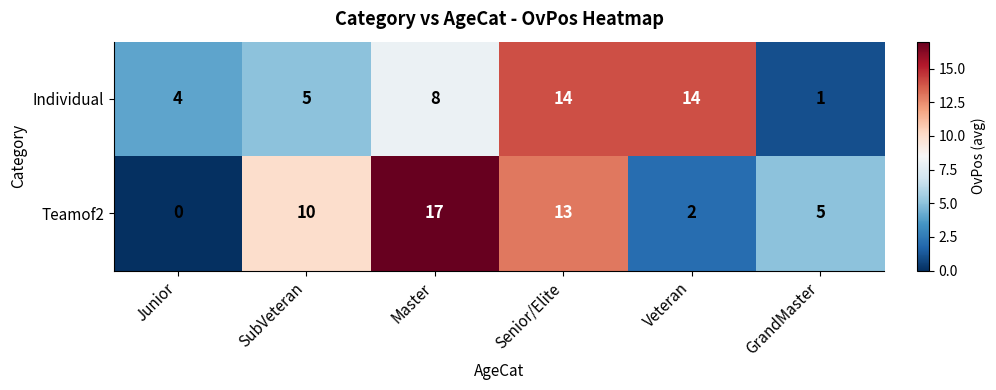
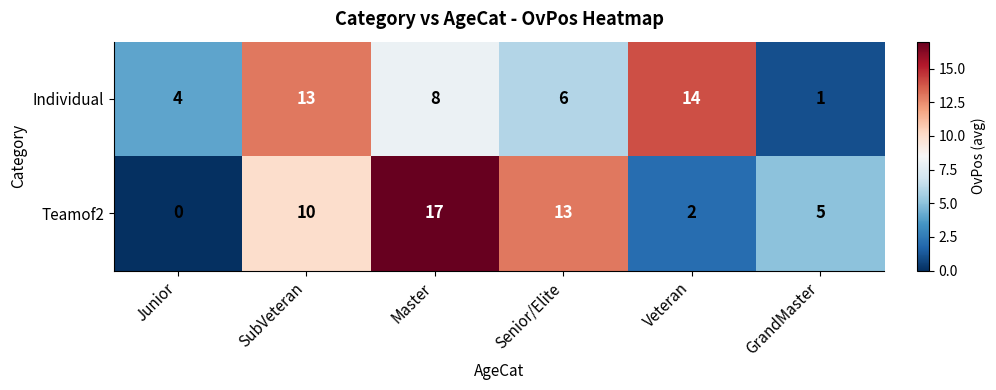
Individual, SubVeteran: 5 -> 13
Individual, Senior/Elite: 14 -> 6
